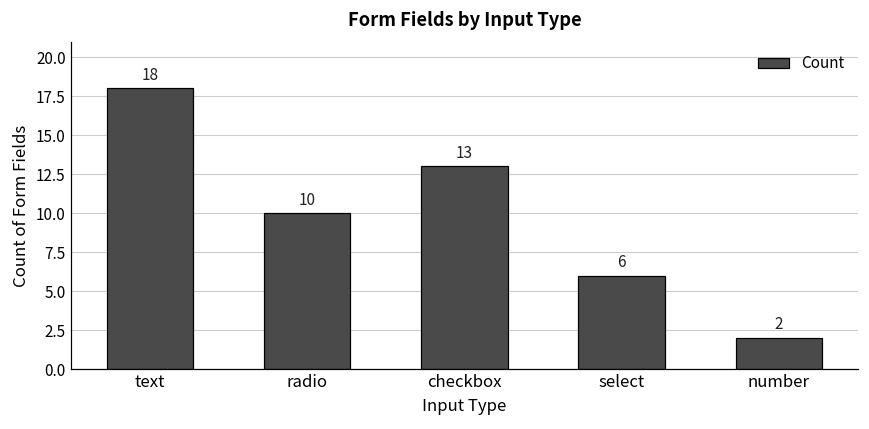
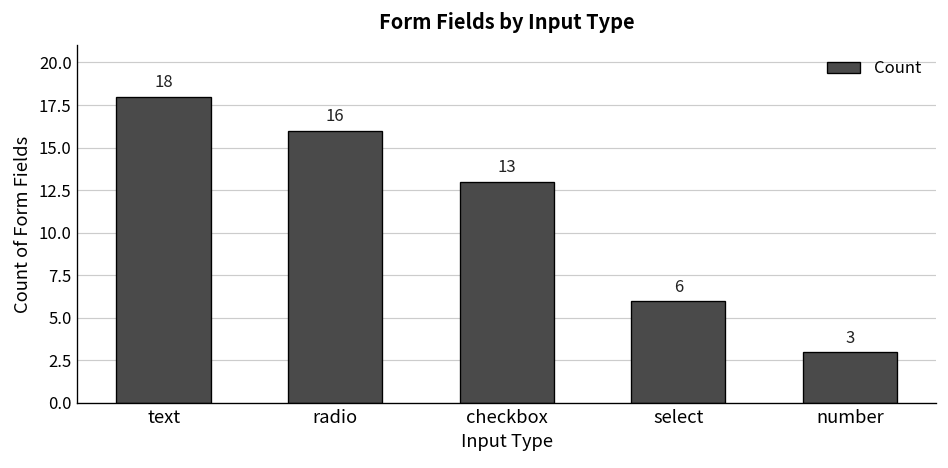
radio: 10 -> 16
number: 2 -> 3
